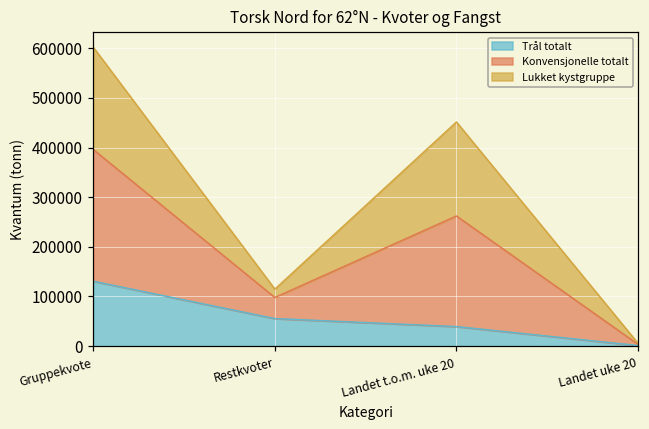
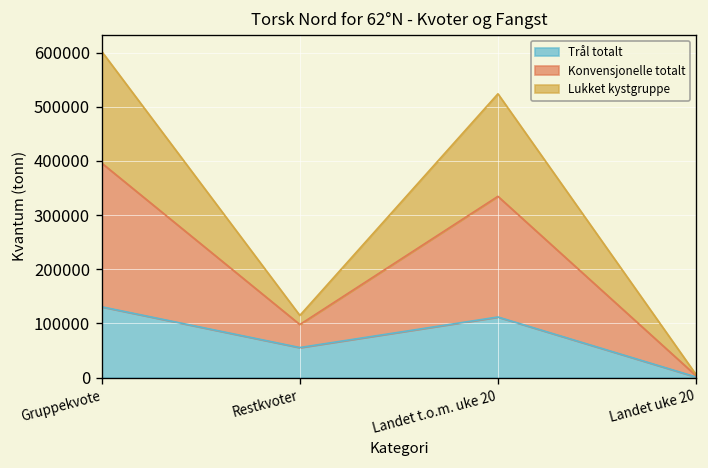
Trål totalt, Landet t.o.m. uke 20: 40000 -> 110000
